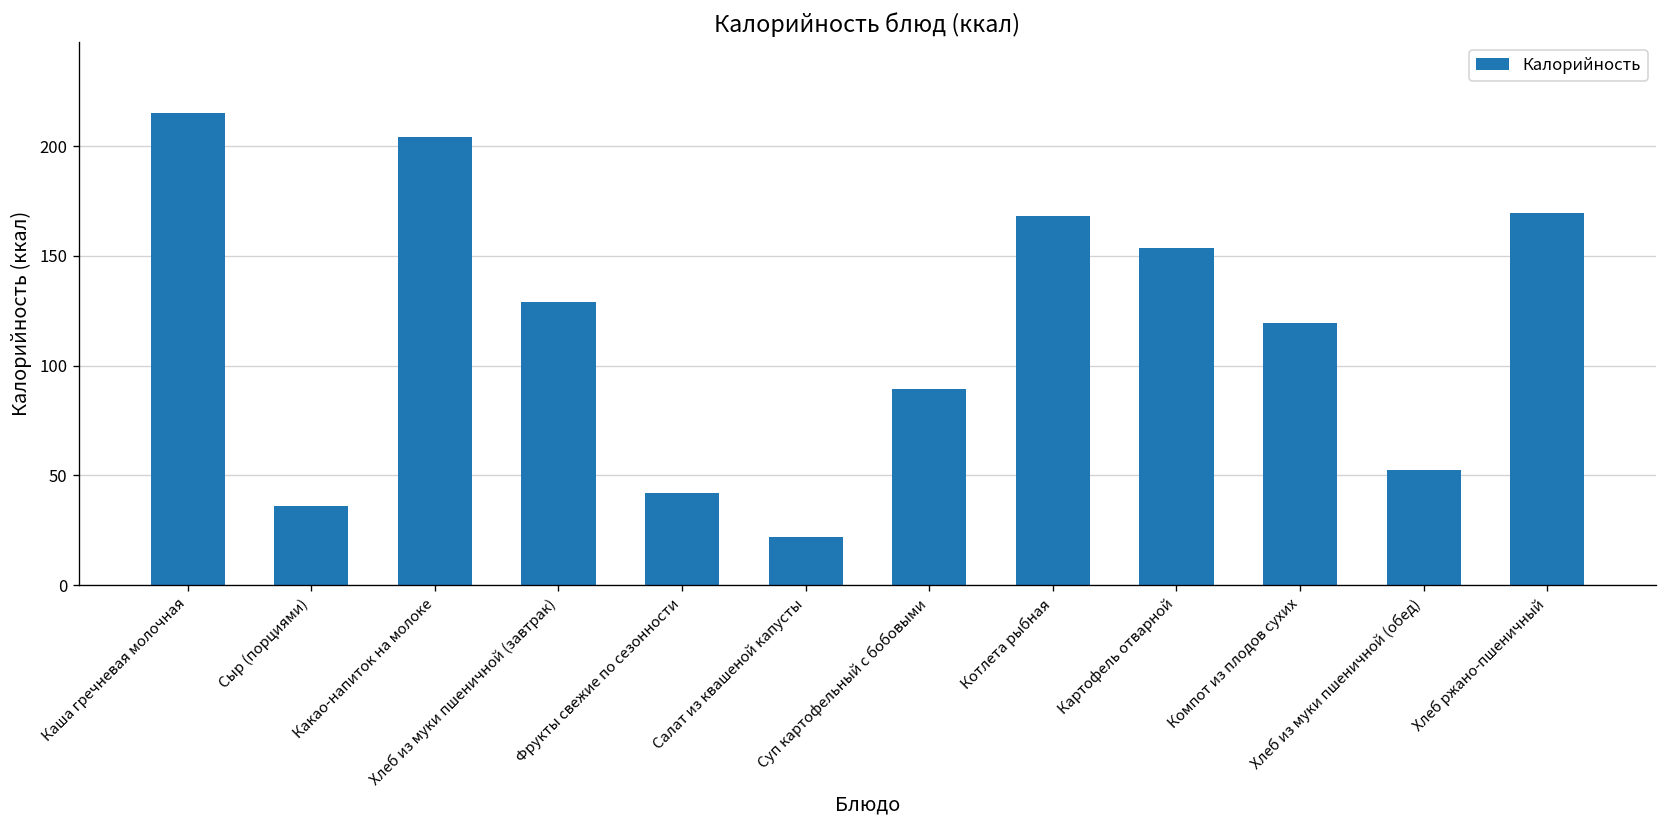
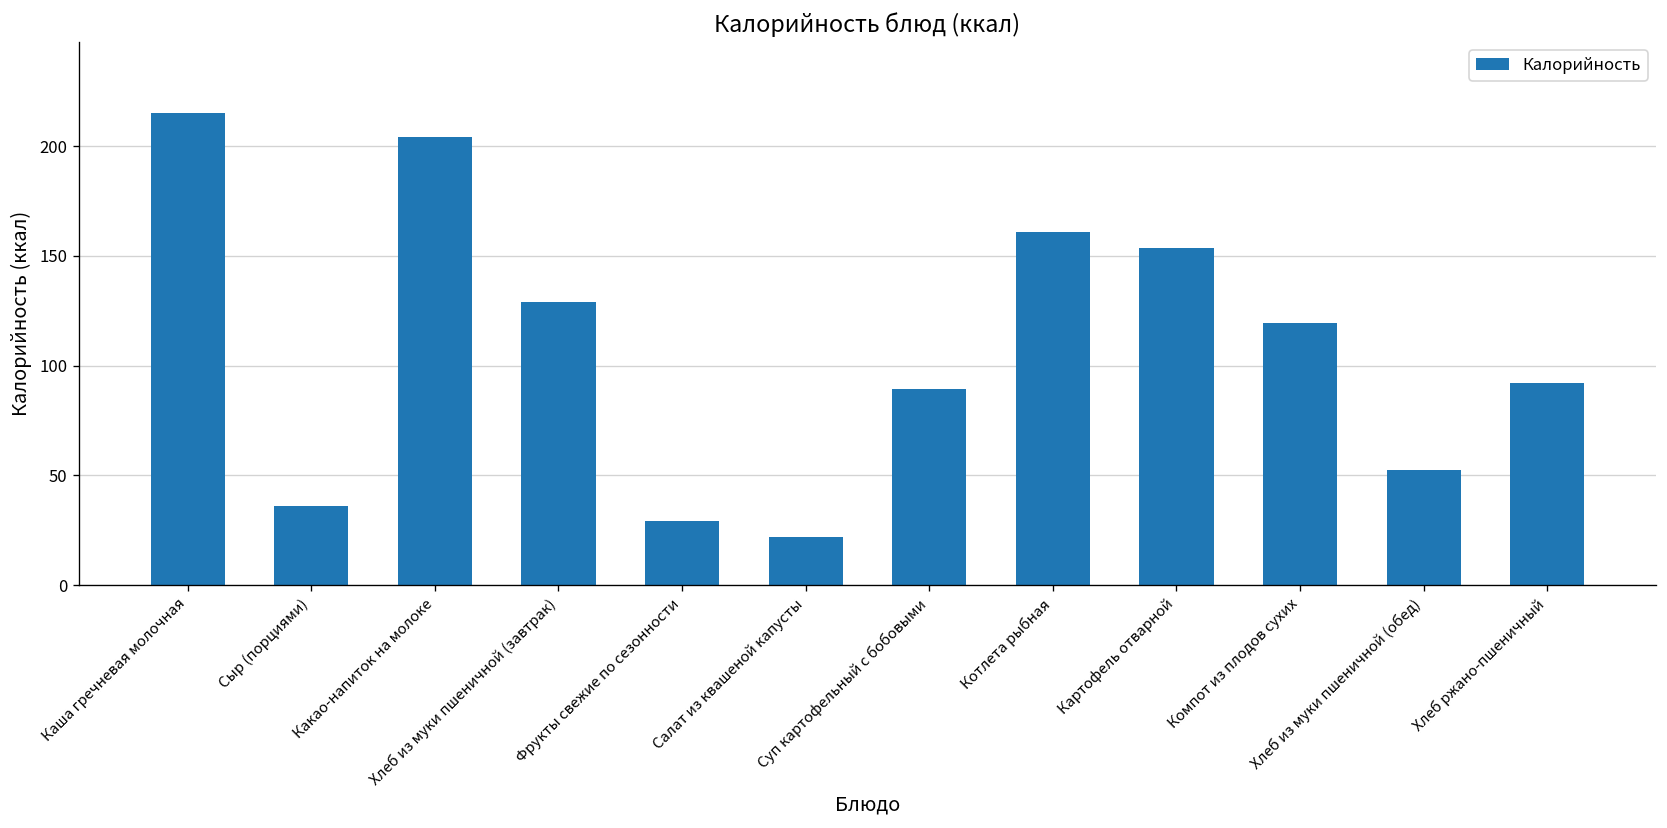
Фрукты свежие по сезонности: 42 -> 29
Котлета рыбная: 168 -> 161
Хлеб ржано-пшеничный: 170 -> 92
